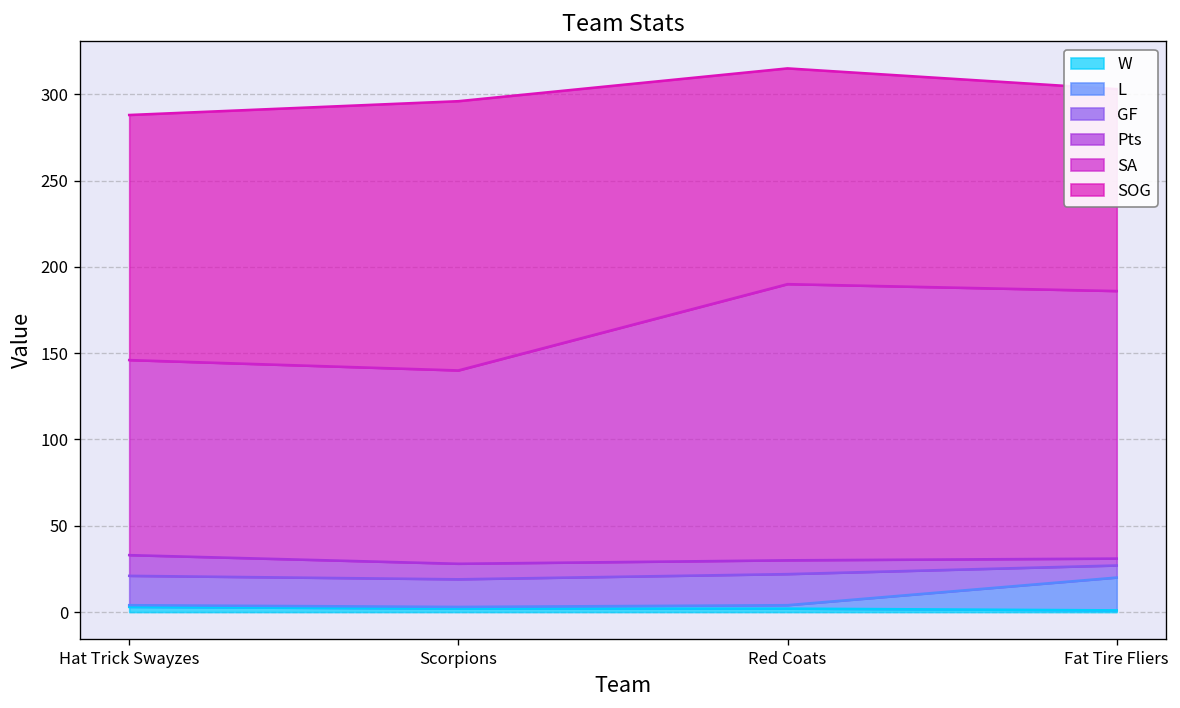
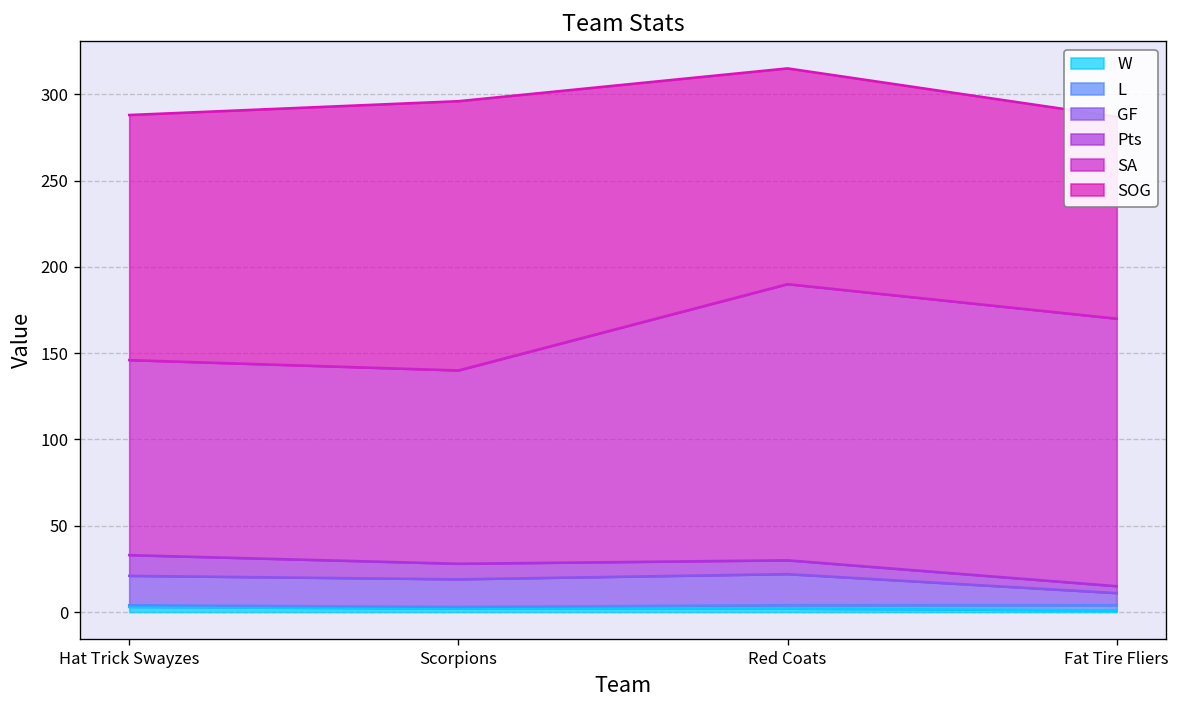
L, Fat Tire Fliers: 19 -> 3
